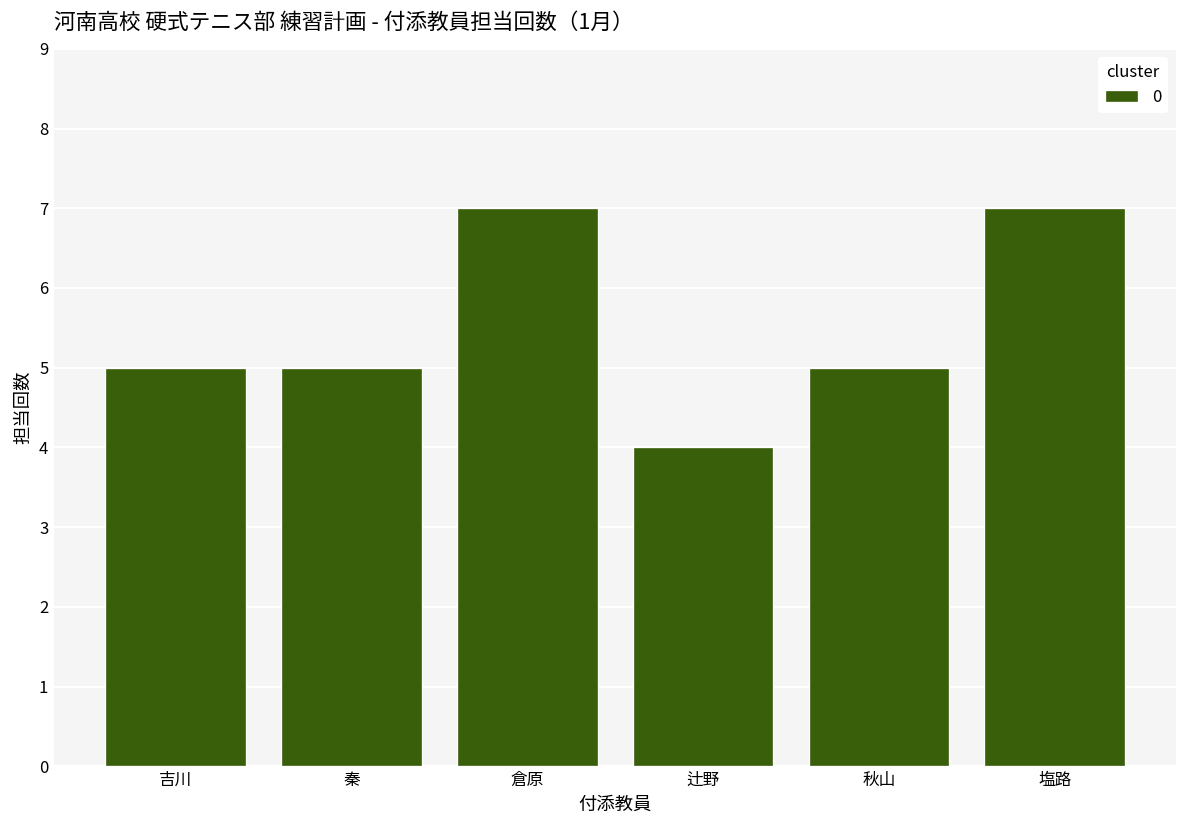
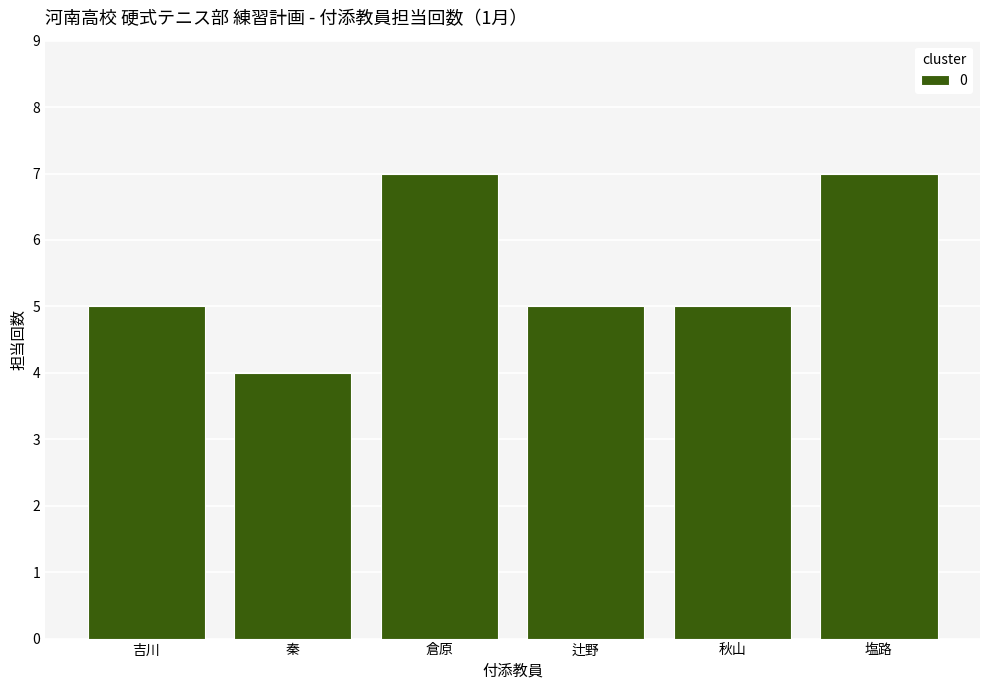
秦: 5 -> 4
辻野: 4 -> 5
